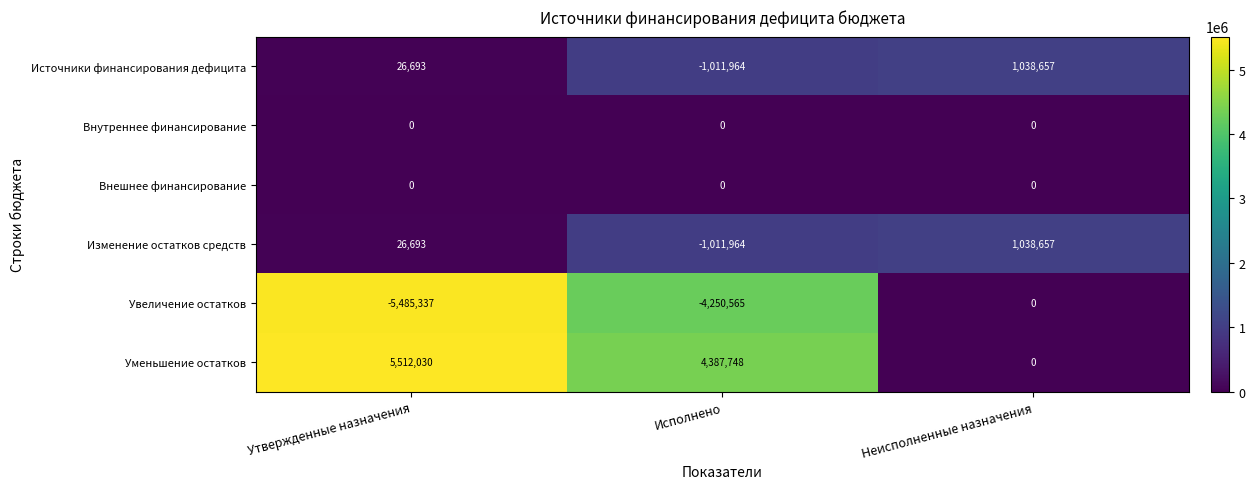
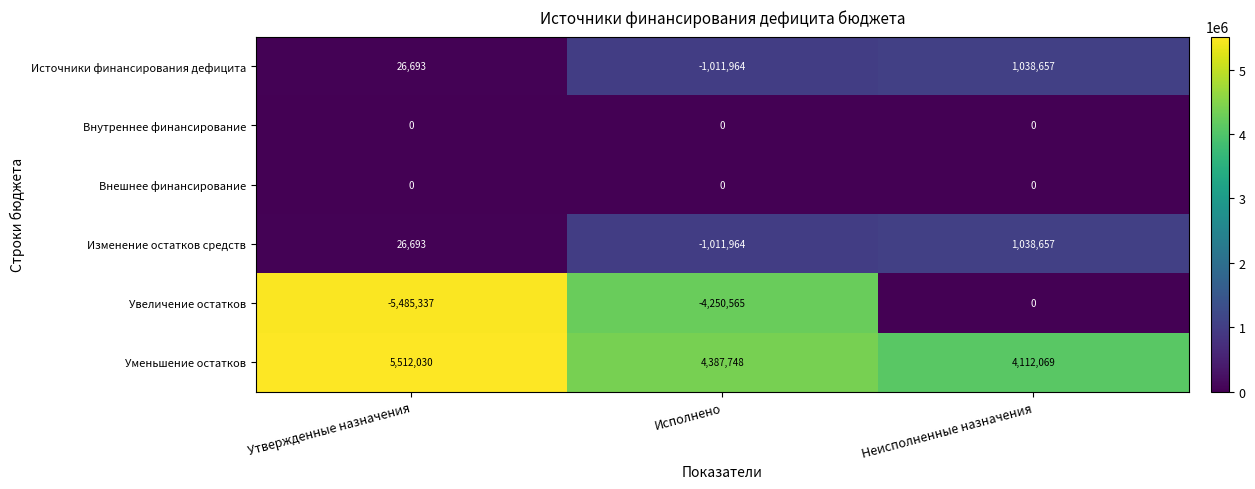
Уменьшение остатков, Неисполненные назначения: 0 -> 4,112,069
